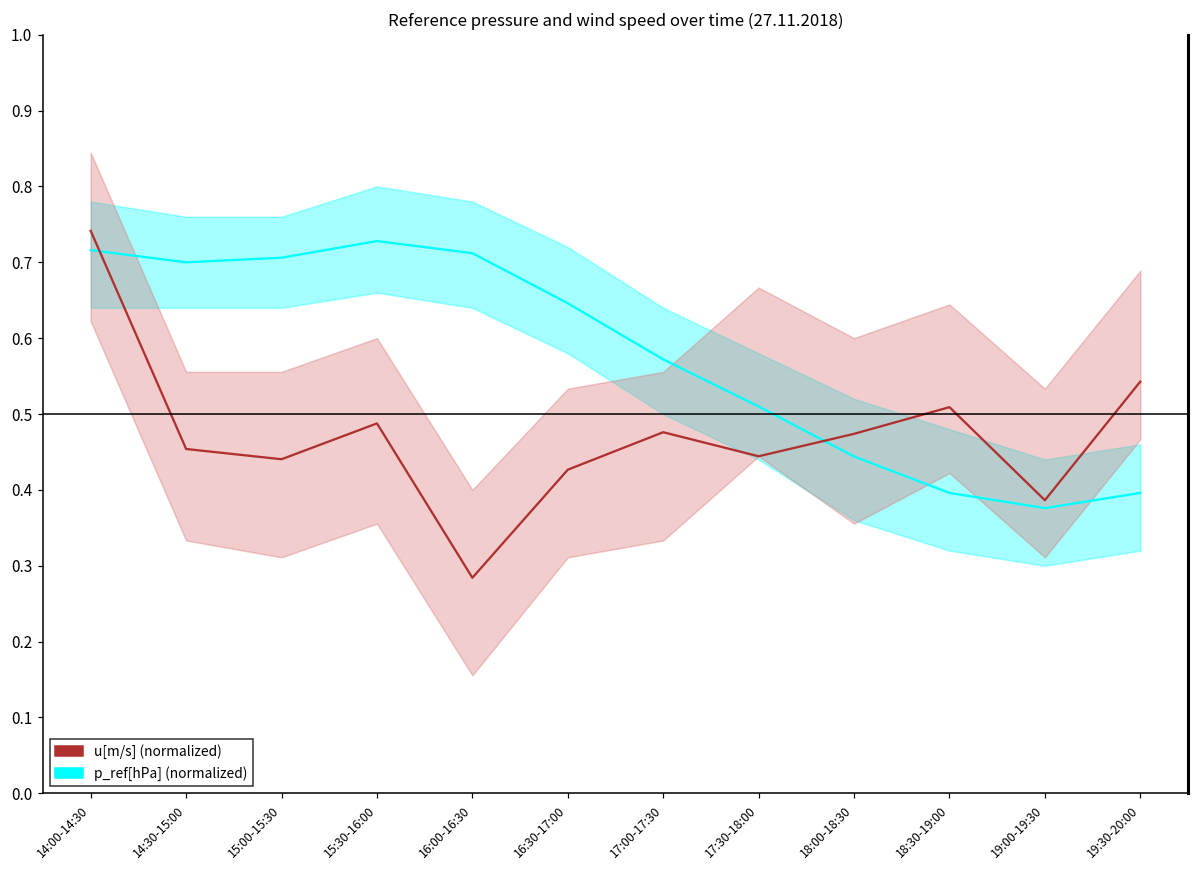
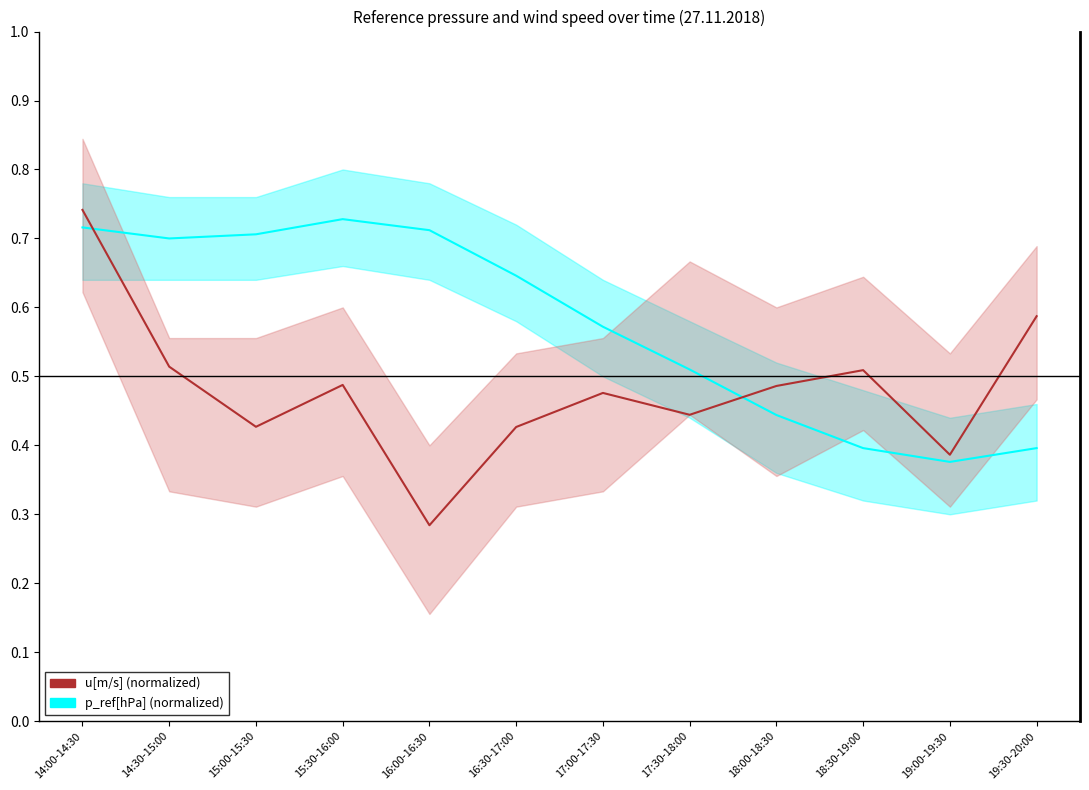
u[m/s] (normalized), 14:30-15:00: 0.45 -> 0.51
u[m/s] (normalized), 15:00-15:30: 0.44 -> 0.43
u[m/s] (normalized), 18:00-18:30: 0.47 -> 0.49
u[m/s] (normalized), 19:30-20:00: 0.54 -> 0.59
